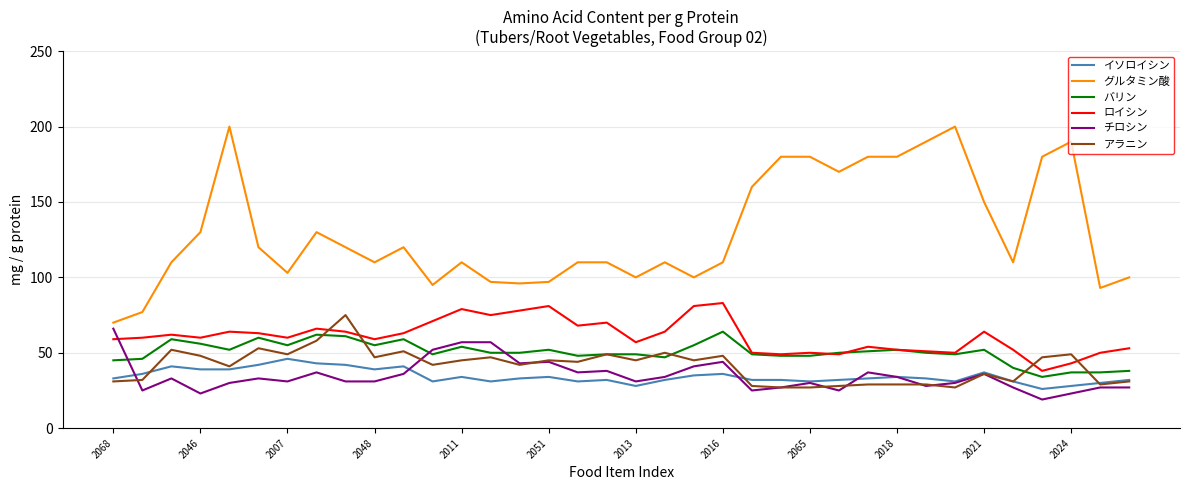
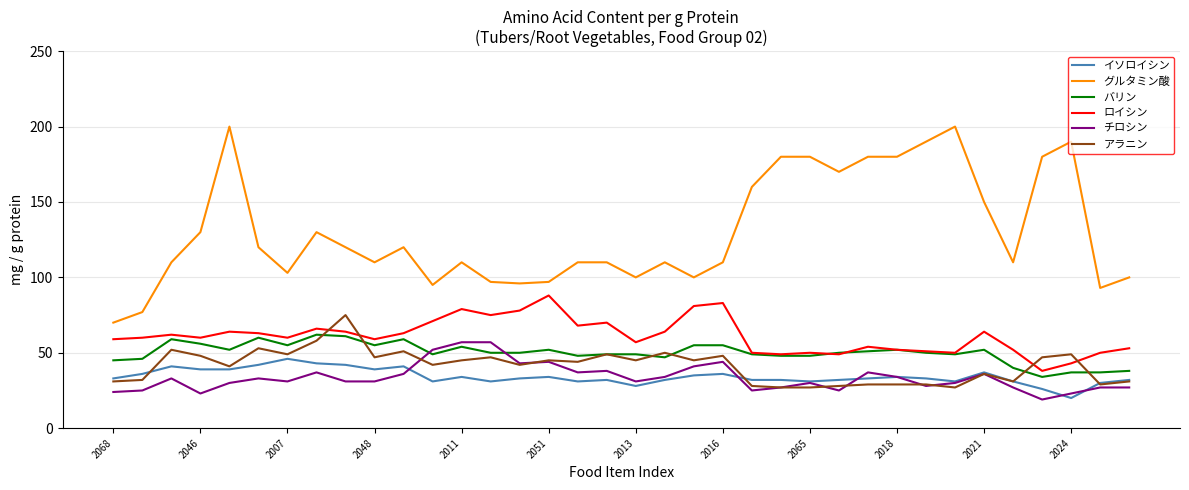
チロシン, 2068: 66 -> 24
ロイシン, 2051: 81 -> 88
バリン, 2016: 64 -> 55
イソロイシン, 2024: 28 -> 20
